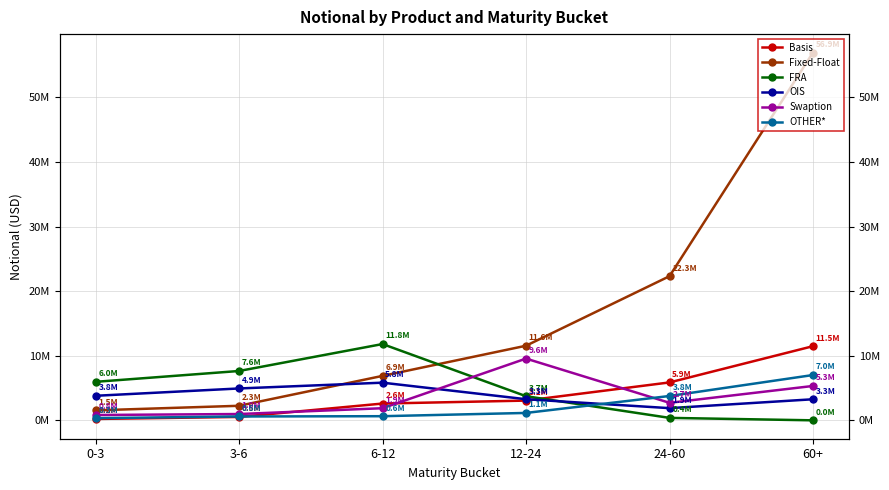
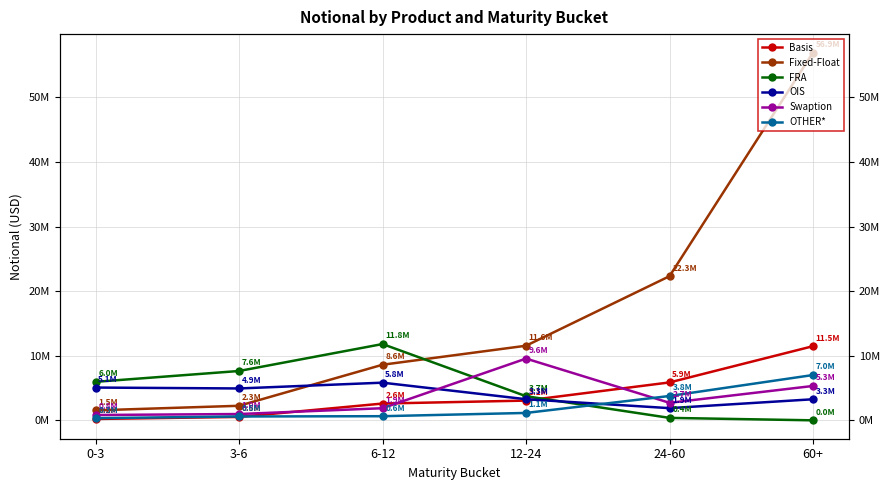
OIS, 0-3: 3.8M -> 5.1M
Fixed-Float, 6-12: 6.9M -> 8.6M
